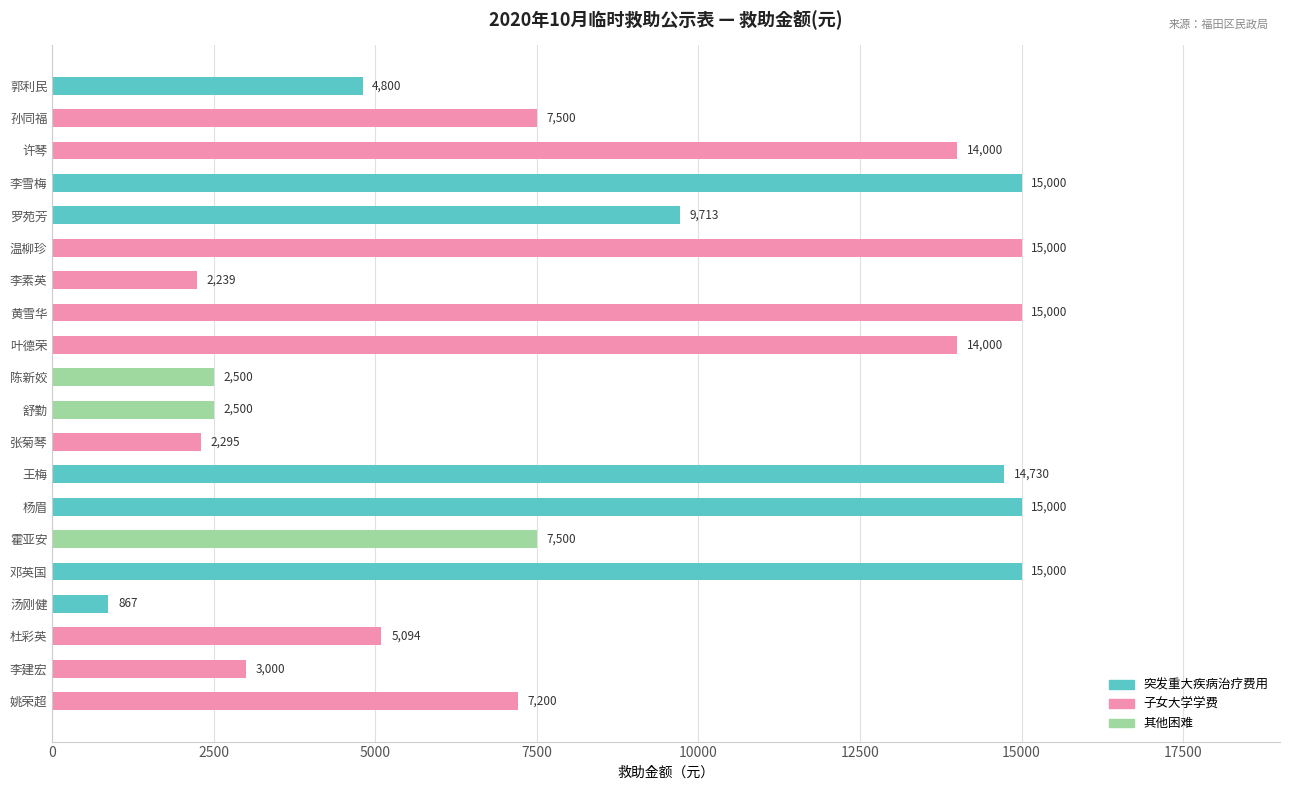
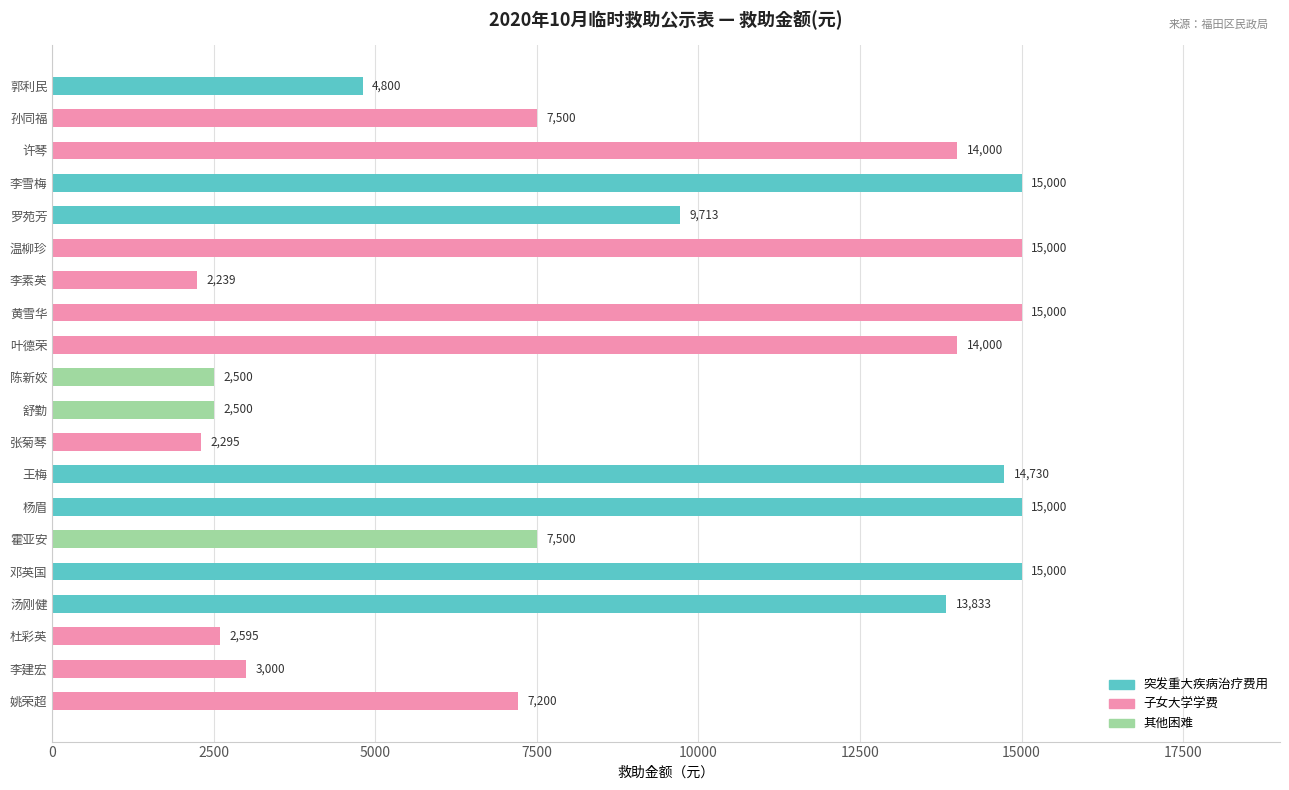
汤刚健: 867 -> 13,833
杜彩英: 5,094 -> 2,595
